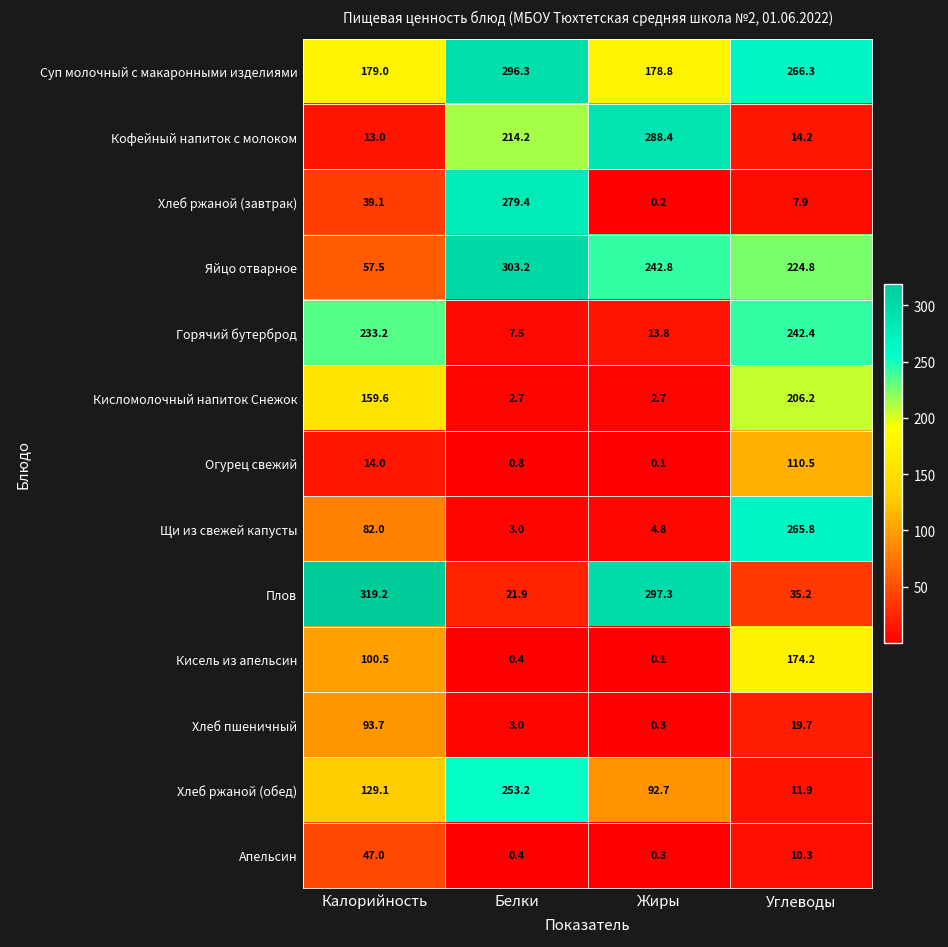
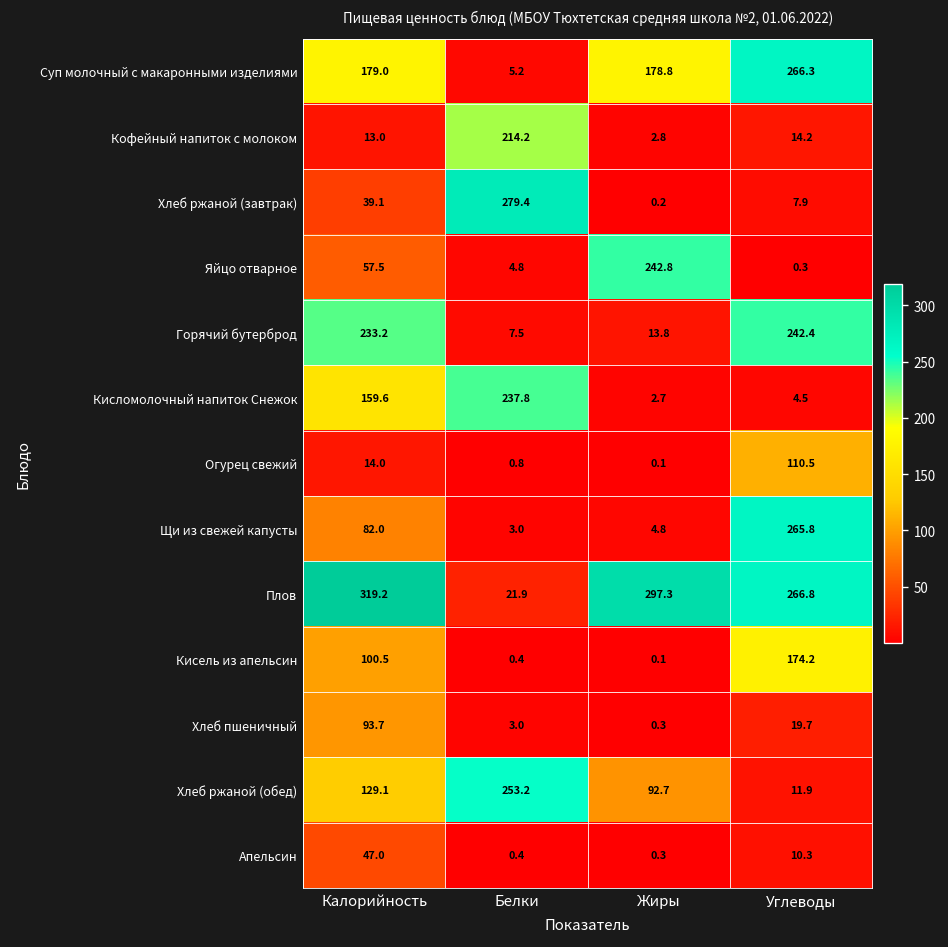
Суп молочный с макаронными изделиями, Белки: 296.3 -> 5.2
Кофейный напиток с молоком, Жиры: 288.4 -> 2.8
Яйцо отварное, Белки: 303.2 -> 4.8
Яйцо отварное, Углеводы: 224.8 -> 0.3
Кисломолочный напиток Снежок, Белки: 2.7 -> 237.8
Кисломолочный напиток Снежок, Углеводы: 206.2 -> 4.5
Плов, Углеводы: 35.2 -> 266.8
